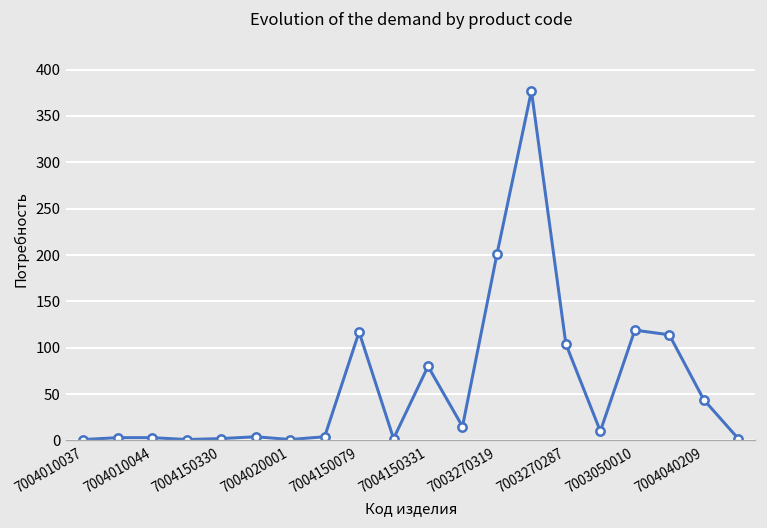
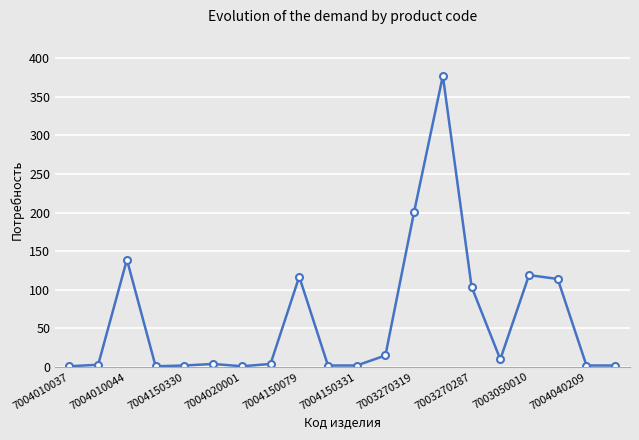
7004010044: 0 -> 140
7004150331: 80 -> 0
7004040209: 40 -> 0
